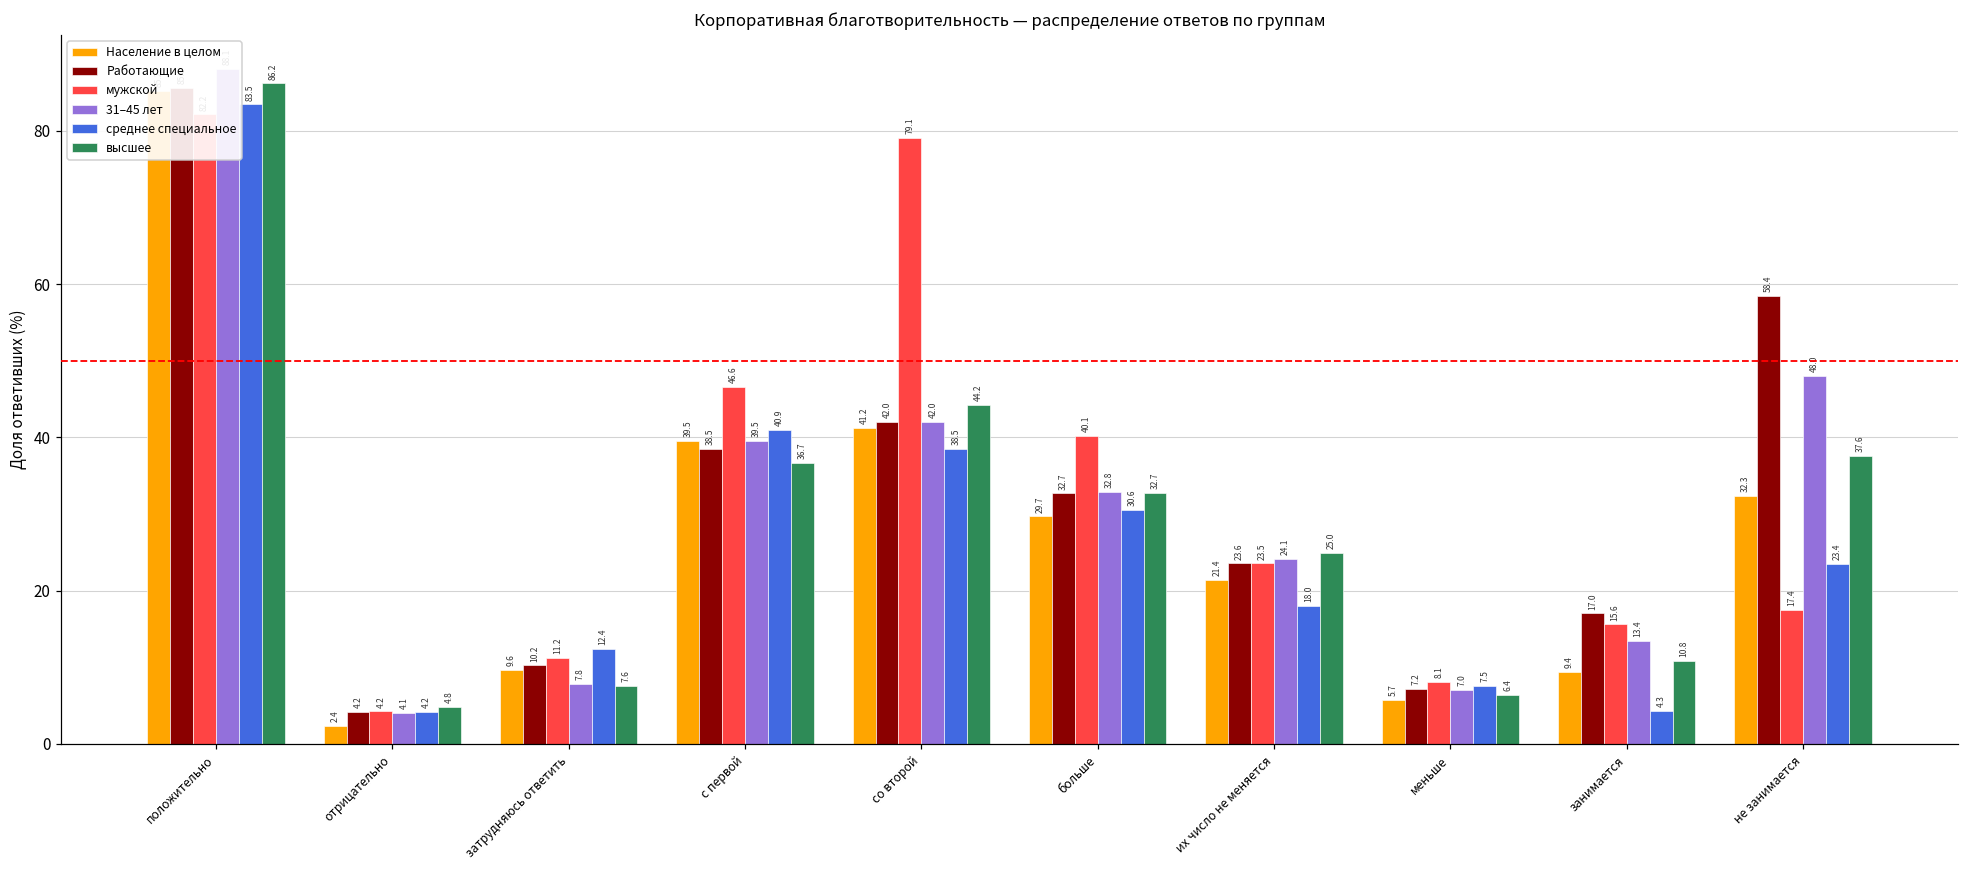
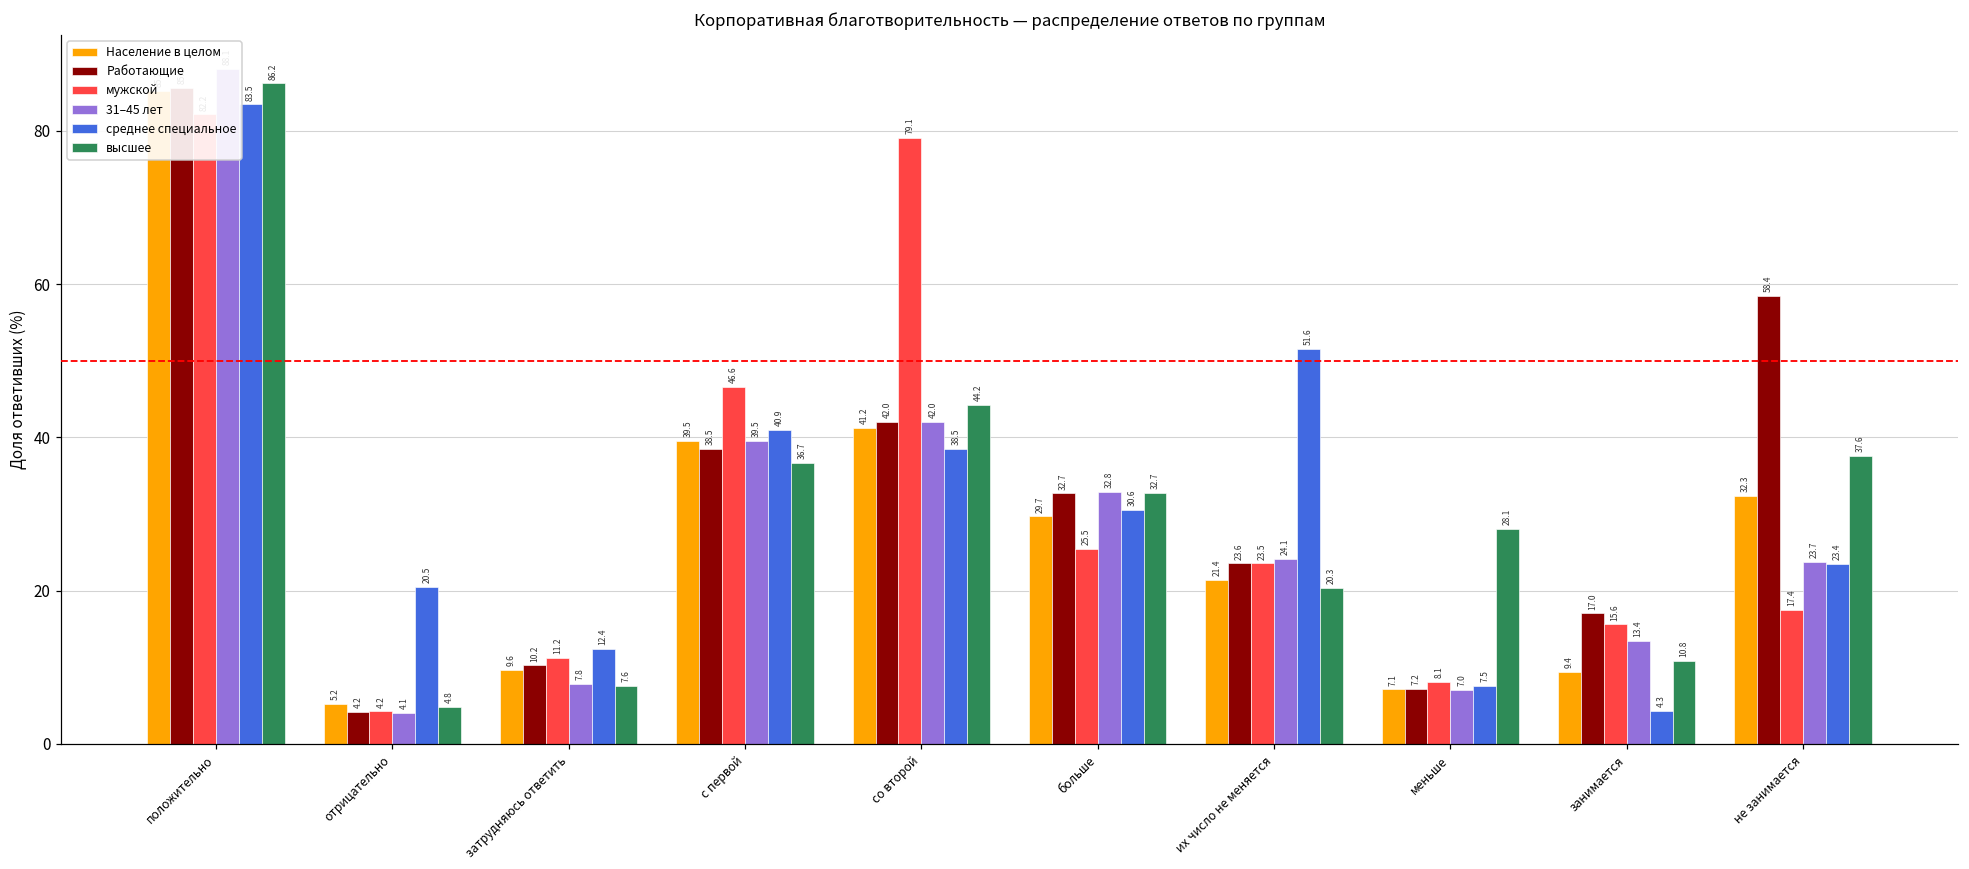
Население в целом, отрицательно: 2.4 -> 5.2
среднее специальное, отрицательно: 4.2 -> 20.5
мужской, больше: 40.1 -> 25.5
среднее специальное, их число не меняется: 18.0 -> 51.6
высшее, их число не меняется: 25.0 -> 20.3
Население в целом, меньше: 5.7 -> 7.1
высшее, меньше: 6.4 -> 28.1
31–45 лет, не занимается: 48.0 -> 23.7
